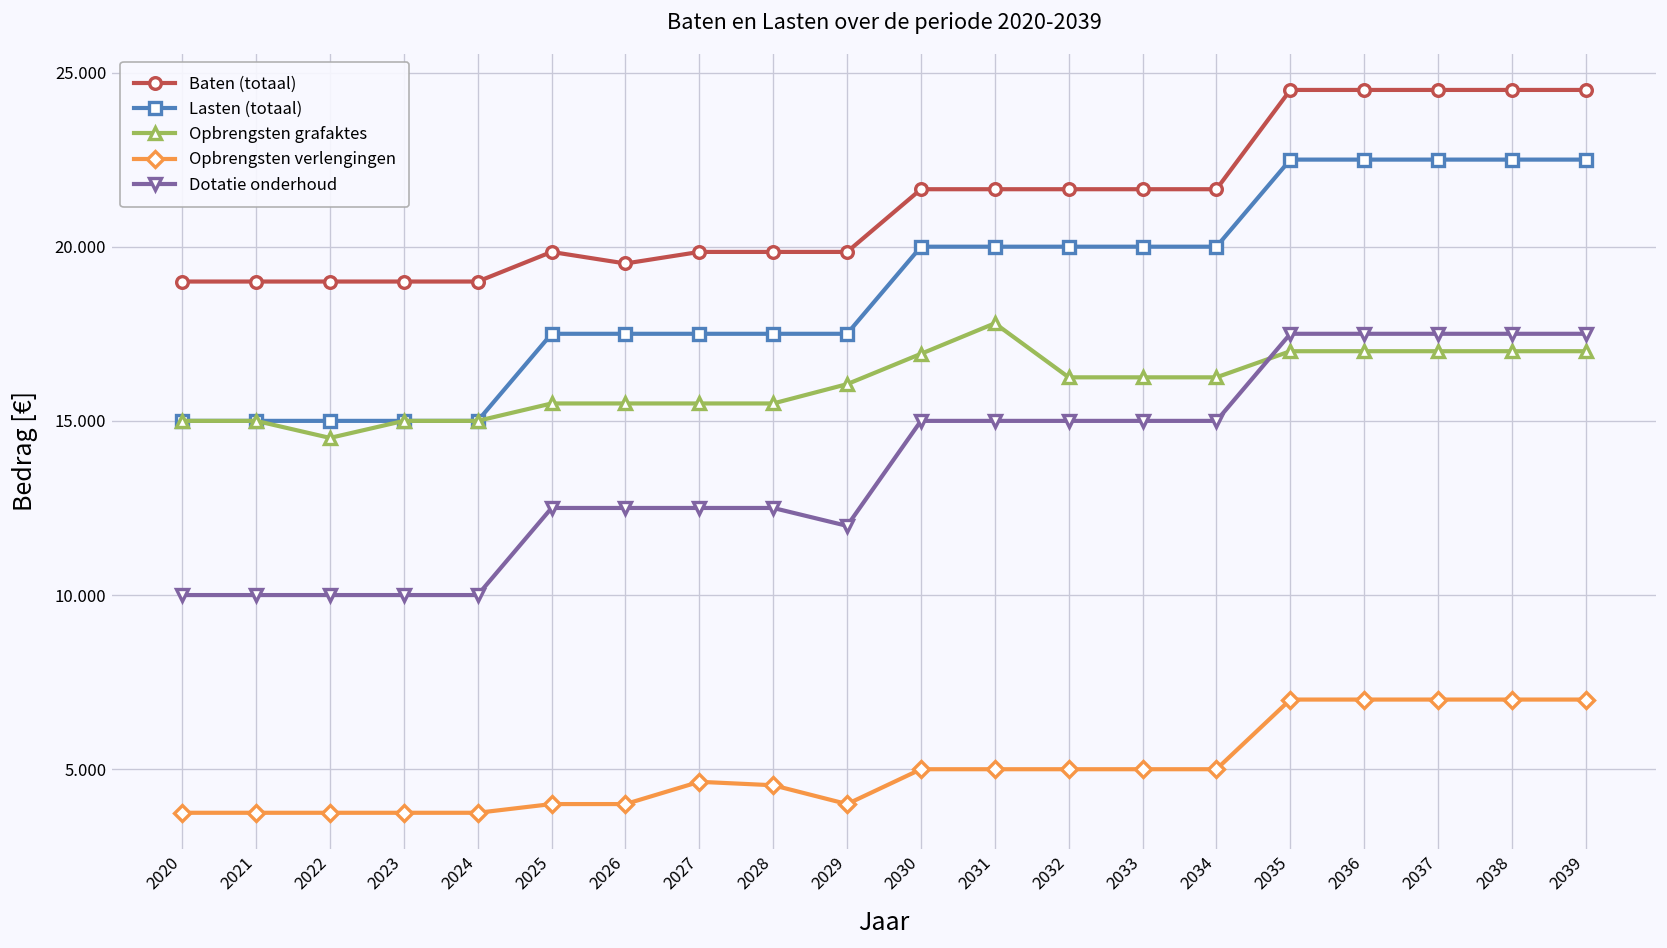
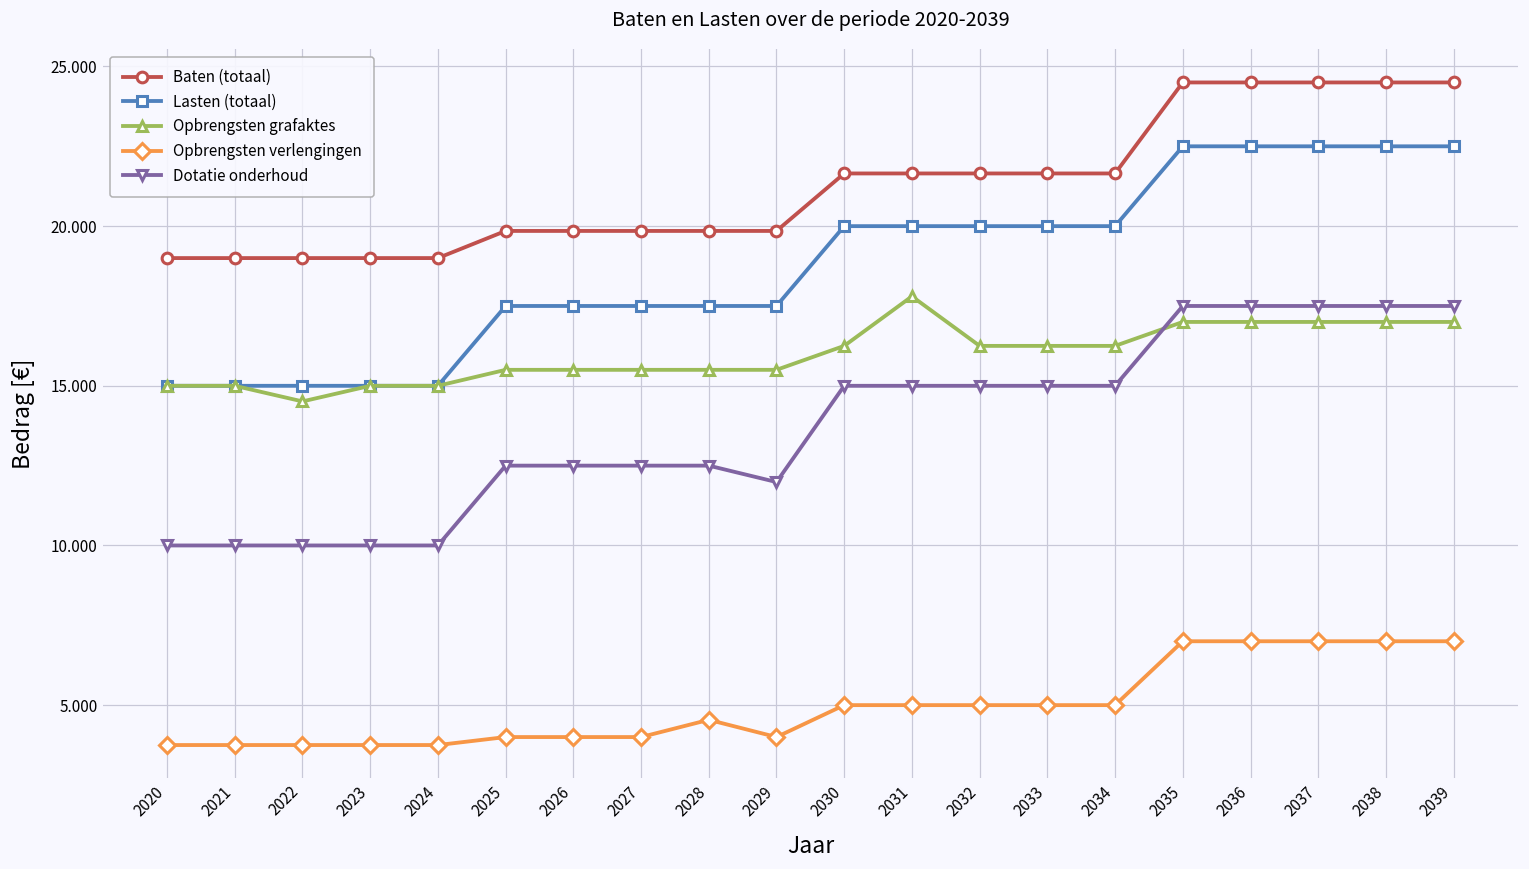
Baten (totaal), 2026: 19.5 -> 19.9
Opbrengsten verlengingen, 2027: 4.6 -> 4.0
Opbrengsten grafaktes, 2029: 16.1 -> 15.5
Opbrengsten grafaktes, 2030: 16.9 -> 16.3
